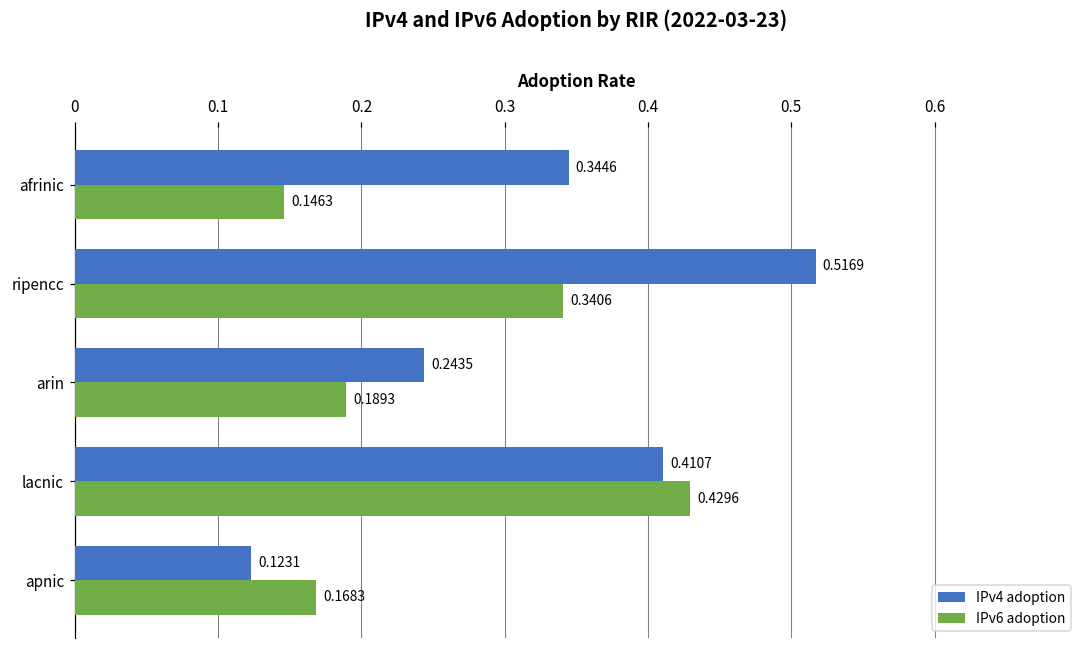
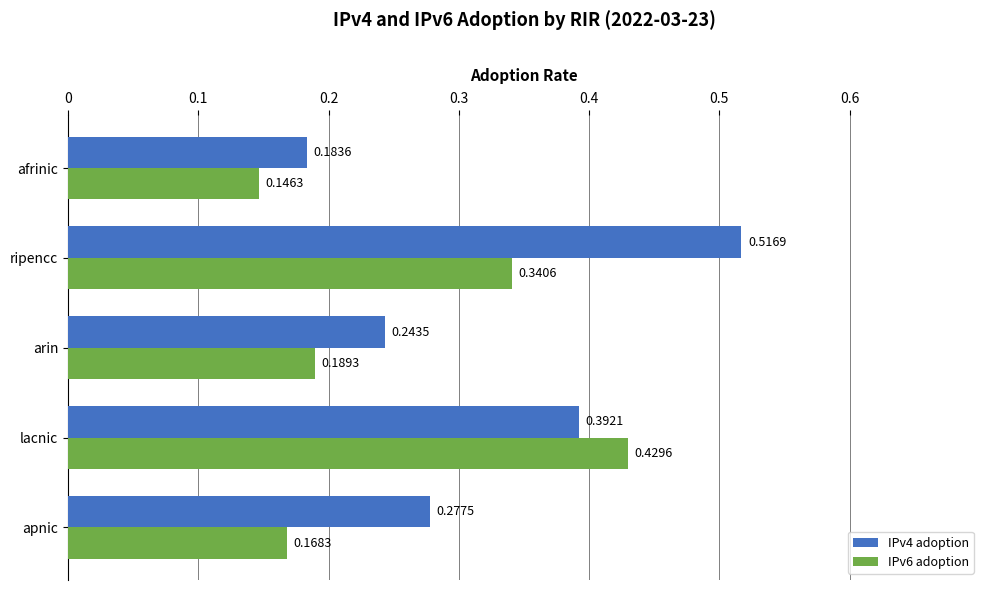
IPv4 adoption, afrinic: 0.3446 -> 0.1836
IPv4 adoption, lacnic: 0.4107 -> 0.3921
IPv4 adoption, apnic: 0.1231 -> 0.2775
